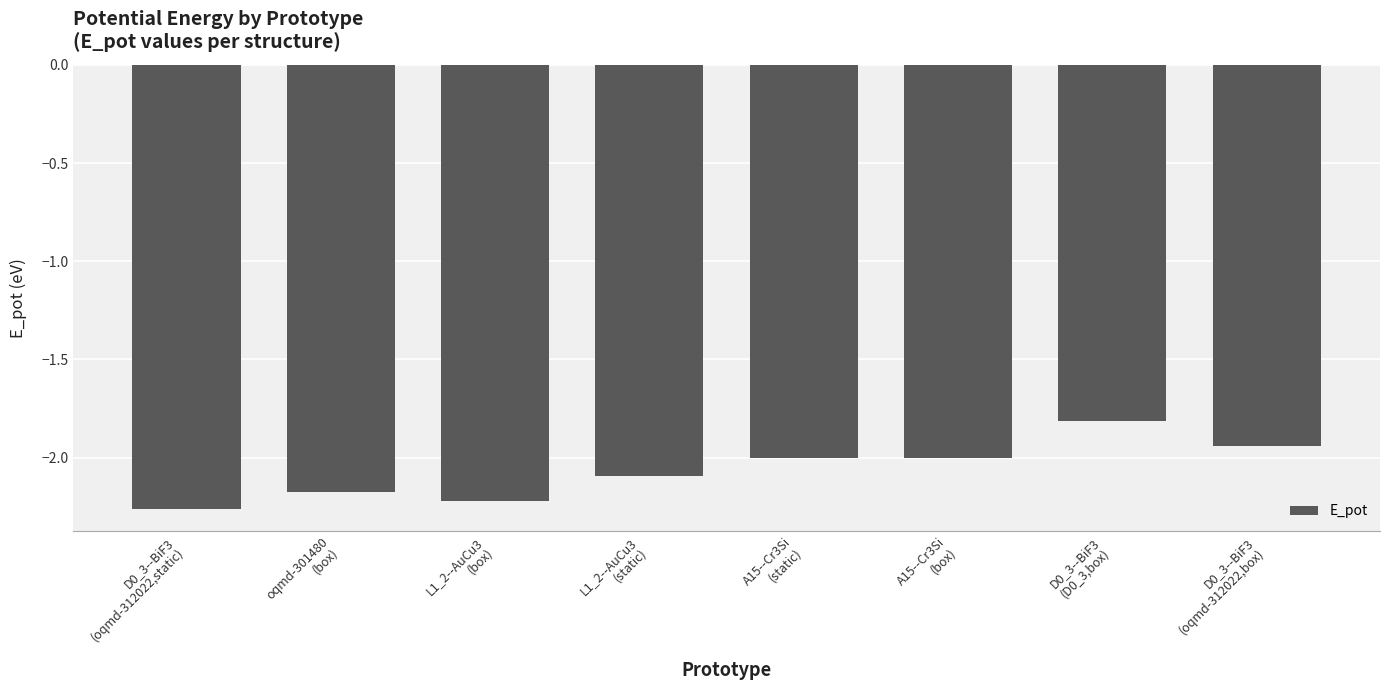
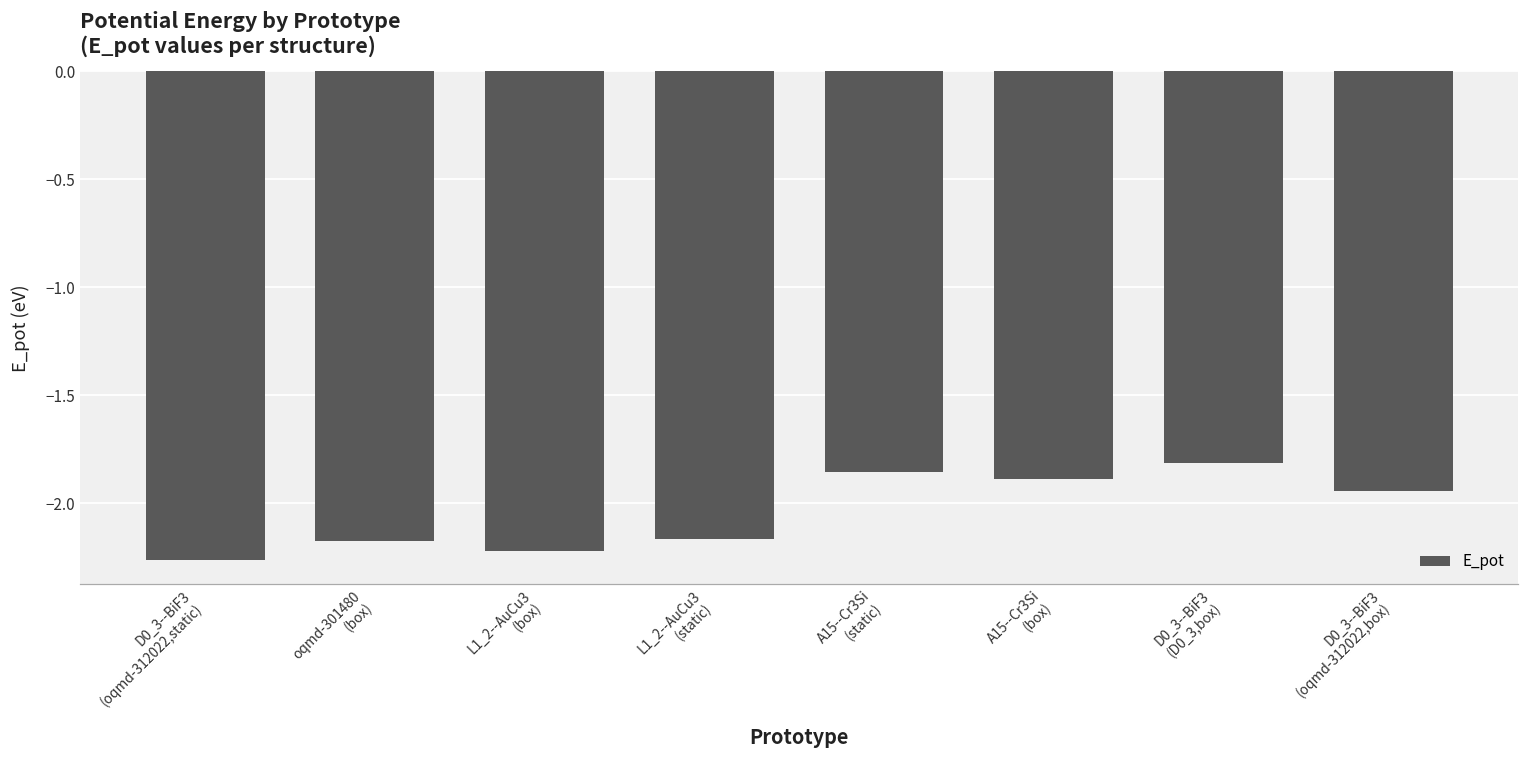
L1_2--AuCu3 (static): -2.10 -> -2.16
A15--Cr3Si (static): -2.00 -> -1.86
A15--Cr3Si (box): -2.00 -> -1.89
